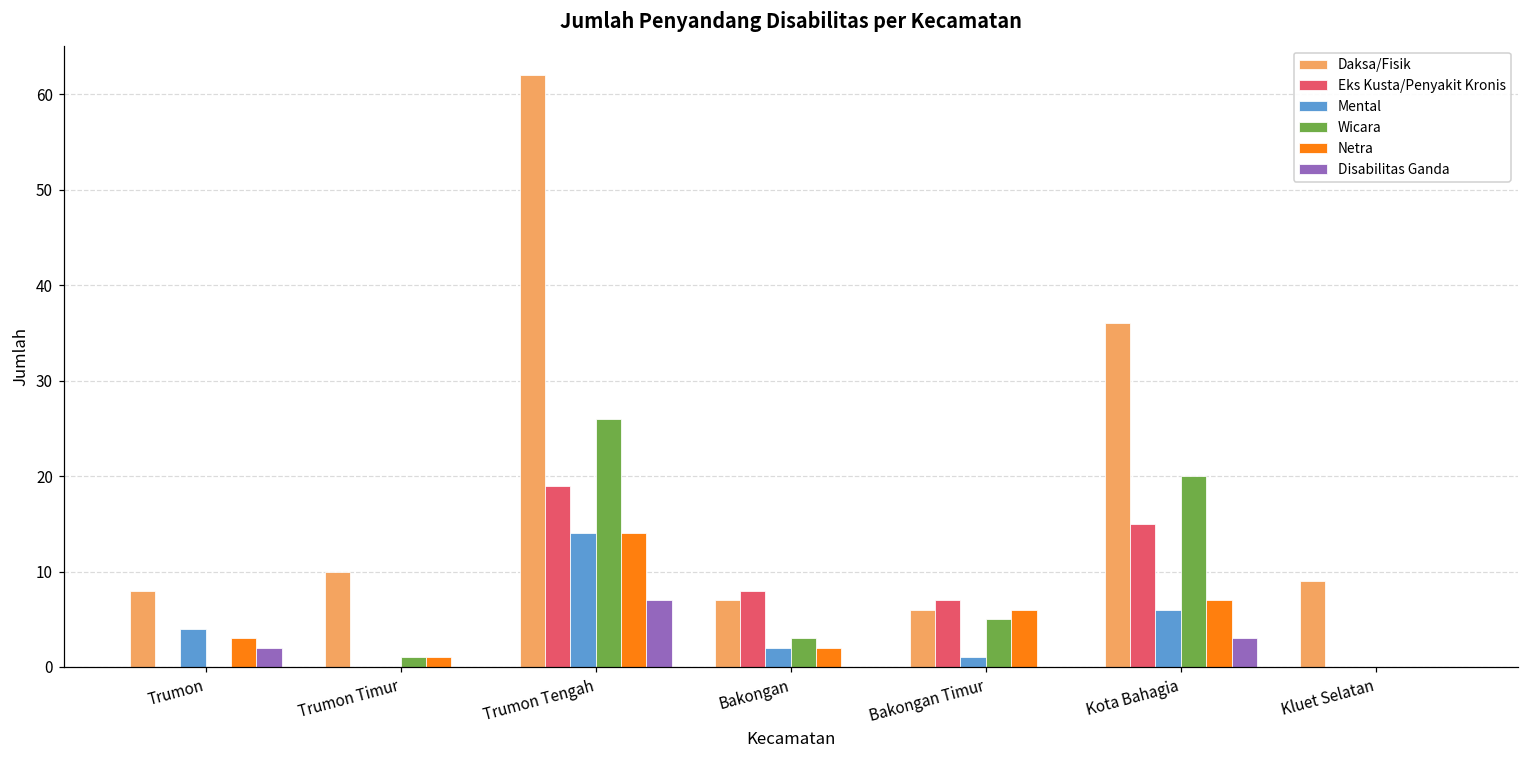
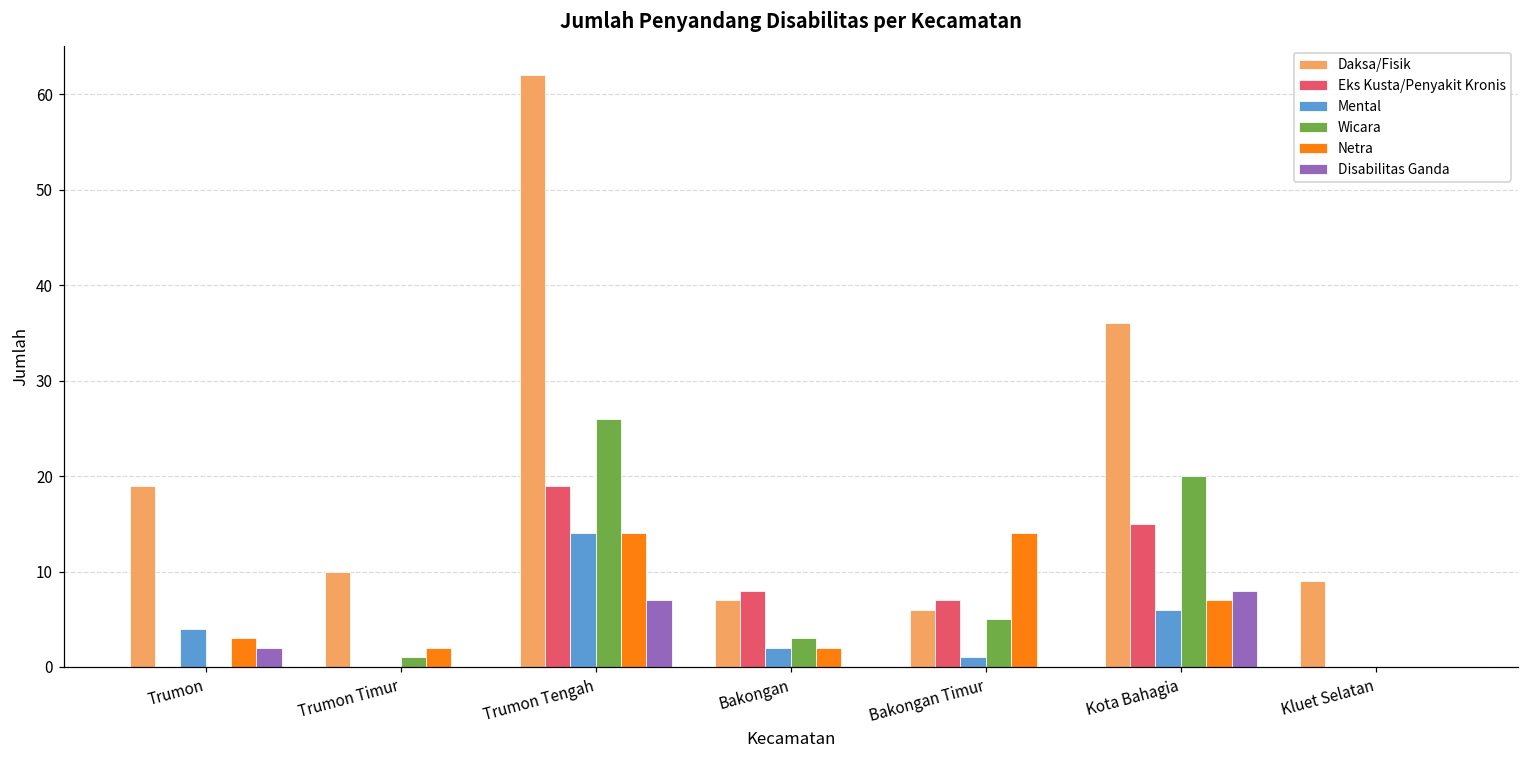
Daksa/Fisik, Trumon: 8 -> 19
Netra, Trumon Timur: 1 -> 2
Netra, Bakongan Timur: 6 -> 14
Disabilitas Ganda, Kota Bahagia: 3 -> 8
